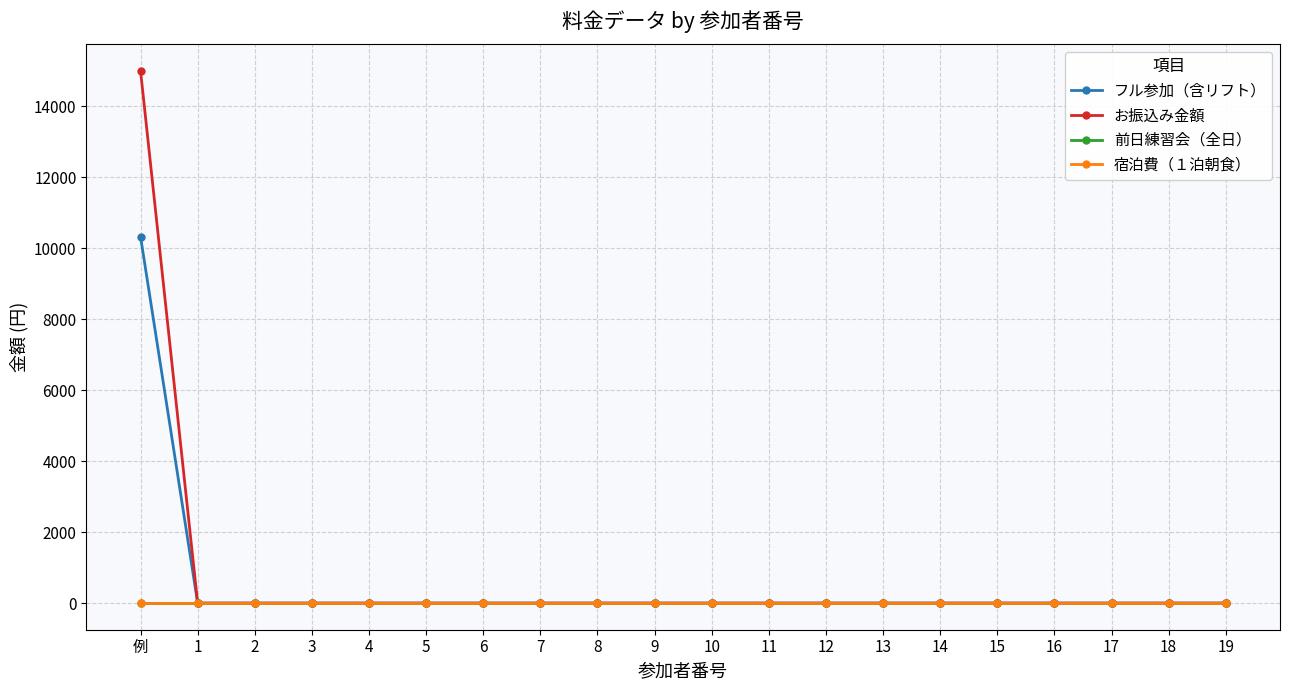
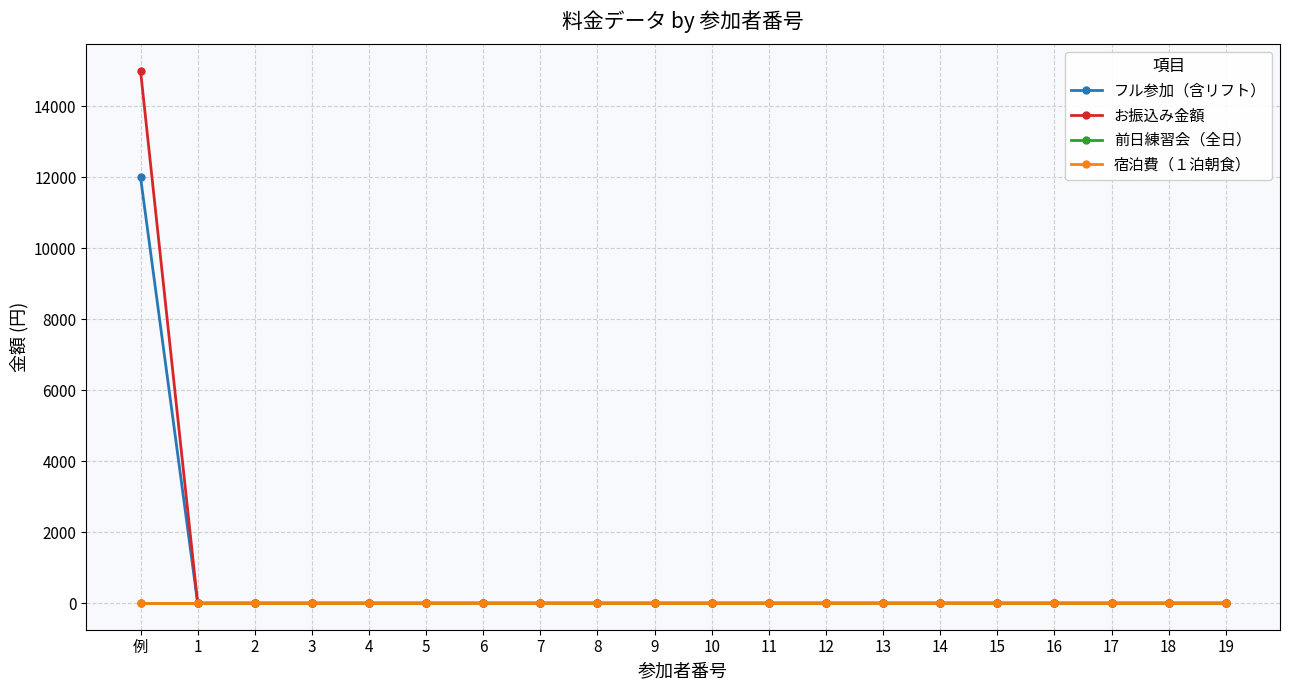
フル参加（含リフト）, 例: 10300 -> 12000
